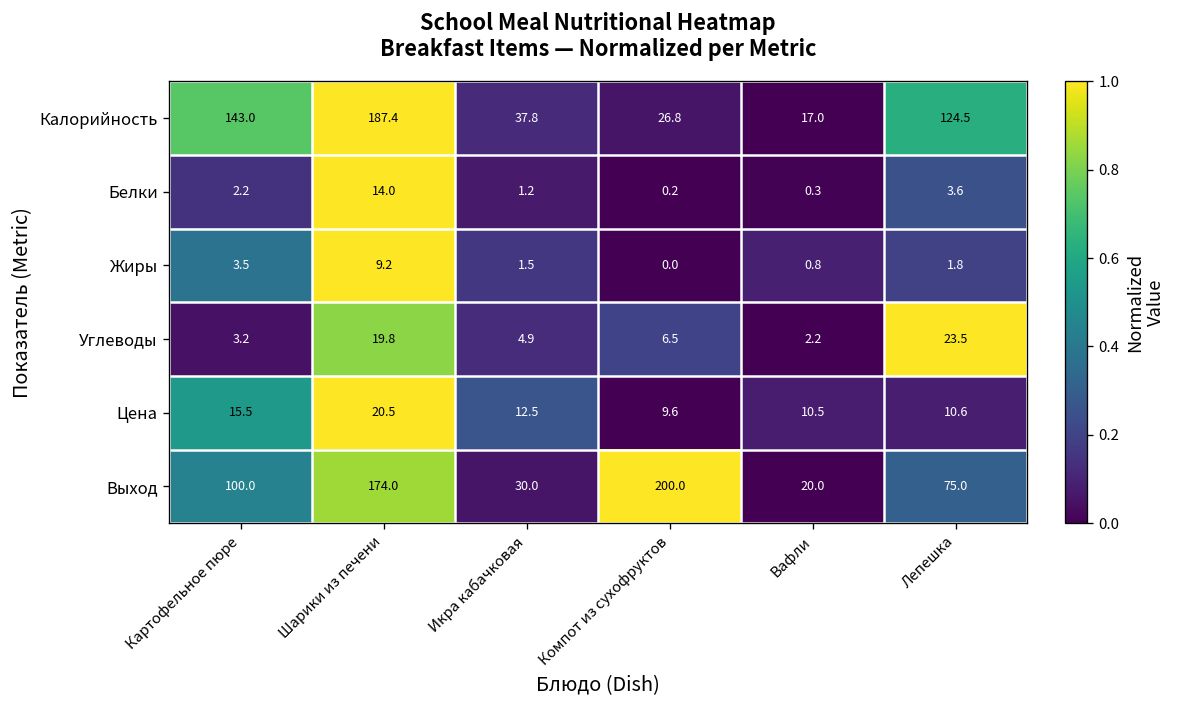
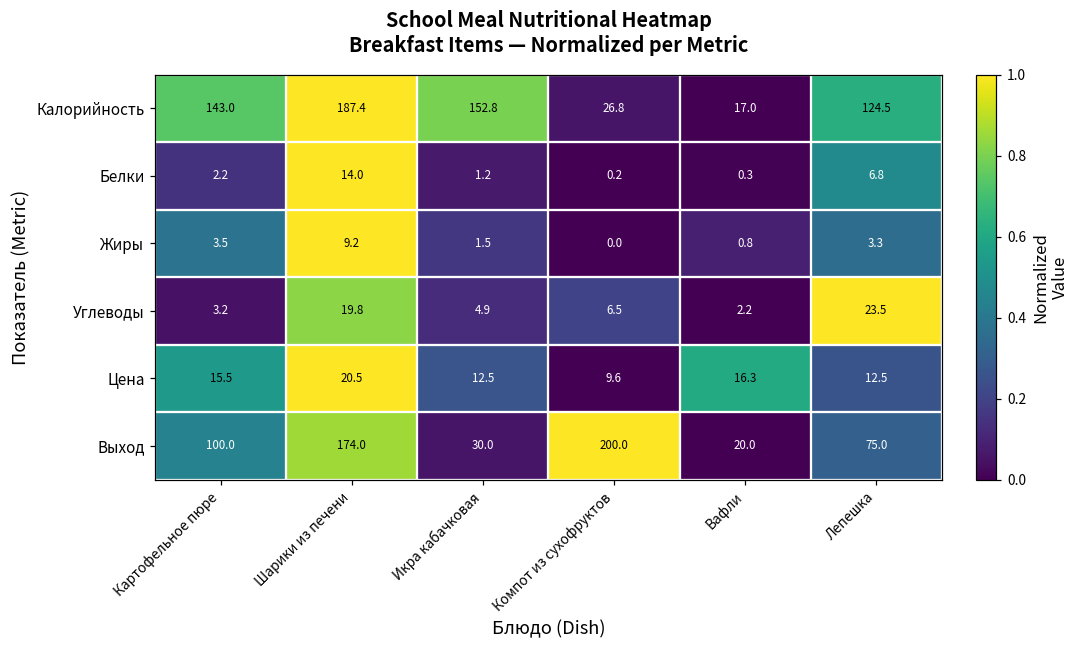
Калорийность, Икра кабачковая: 37.8 -> 152.8
Белки, Лепешка: 3.6 -> 6.8
Жиры, Лепешка: 1.8 -> 3.3
Цена, Вафли: 10.5 -> 16.3
Цена, Лепешка: 10.6 -> 12.5
